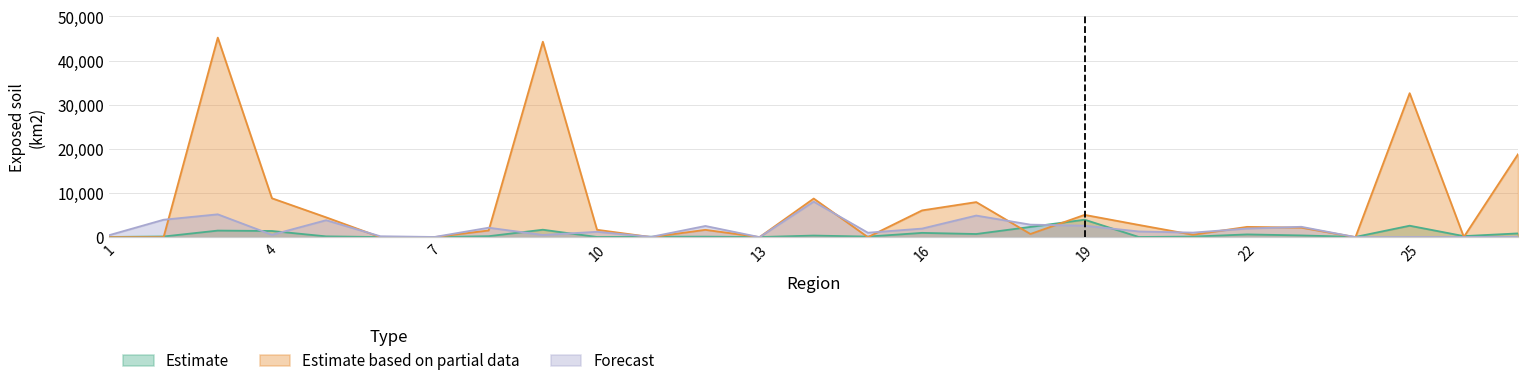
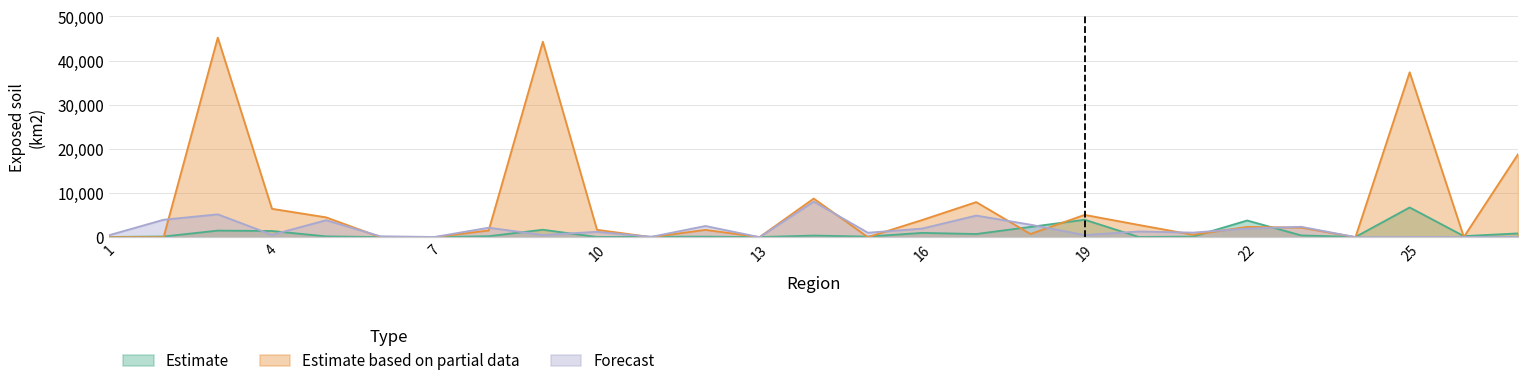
Estimate based on partial data, 4: 9,000 -> 6,000
Estimate based on partial data, 16: 6,000 -> 4,000
Forecast, 19: 3,000 -> 0
Estimate, 22: 1,000 -> 4,000
Estimate, 25: 3,000 -> 7,000
Estimate based on partial data, 25: 33,000 -> 37,000
